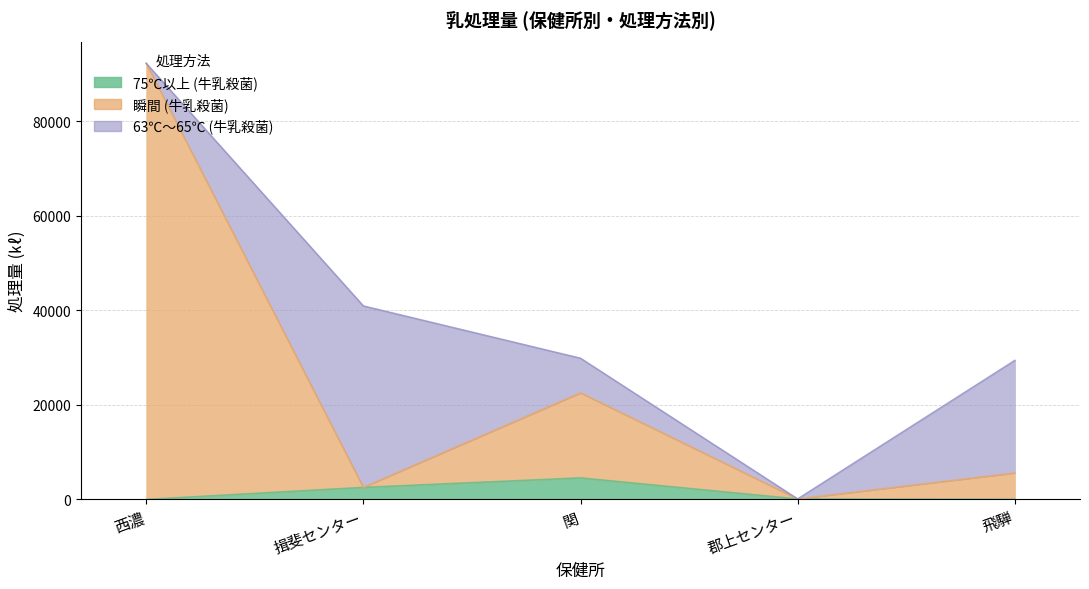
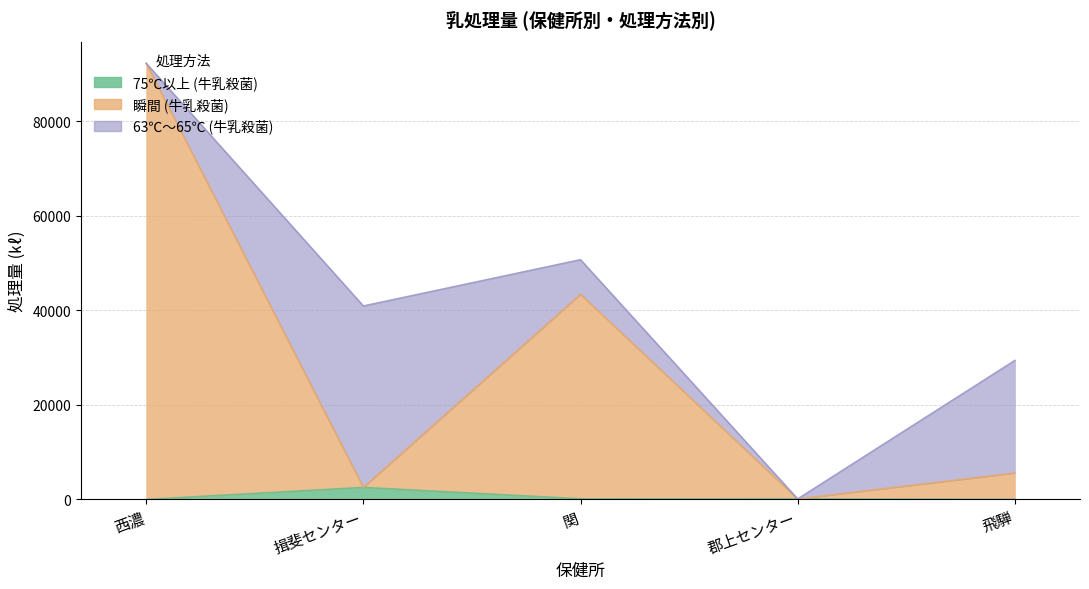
75℃以上 (牛乳殺菌), 関: 5000 -> 0
瞬間 (牛乳殺菌), 関: 18000 -> 43000
